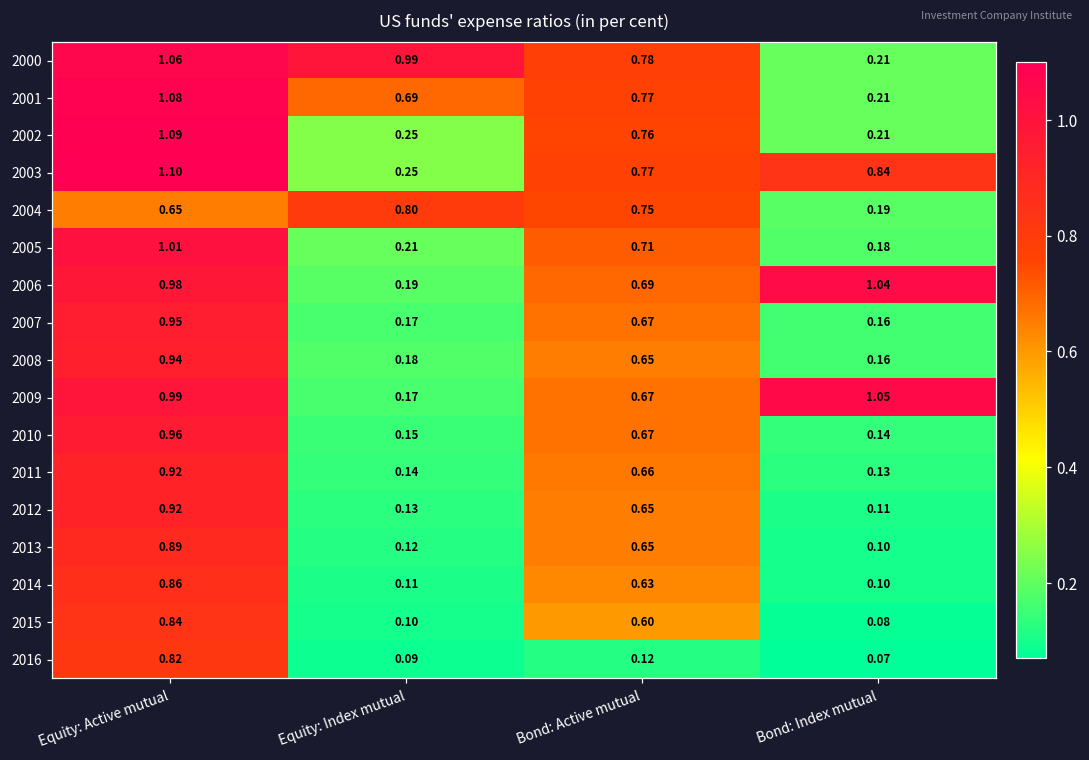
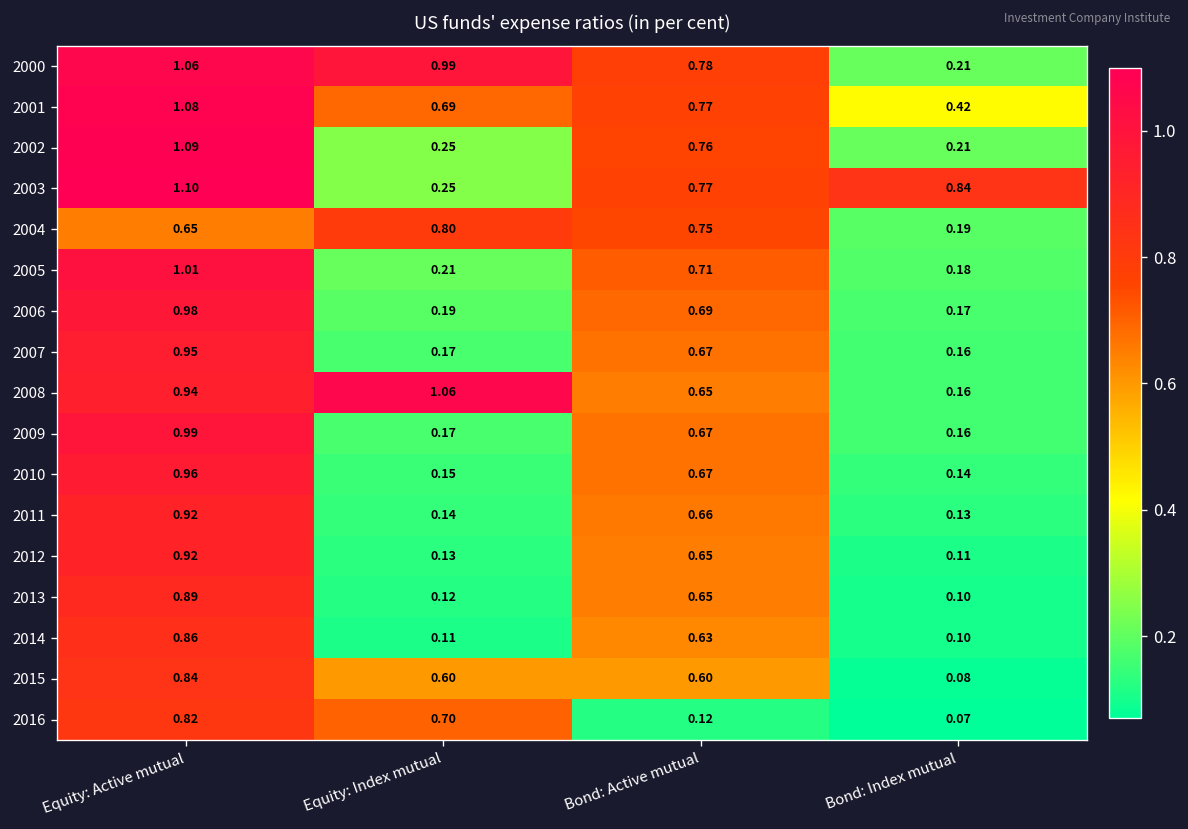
2001, Bond: Index mutual: 0.21 -> 0.42
2006, Bond: Index mutual: 1.04 -> 0.17
2008, Equity: Index mutual: 0.18 -> 1.06
2009, Bond: Index mutual: 1.05 -> 0.16
2015, Equity: Index mutual: 0.10 -> 0.60
2016, Equity: Index mutual: 0.09 -> 0.70
